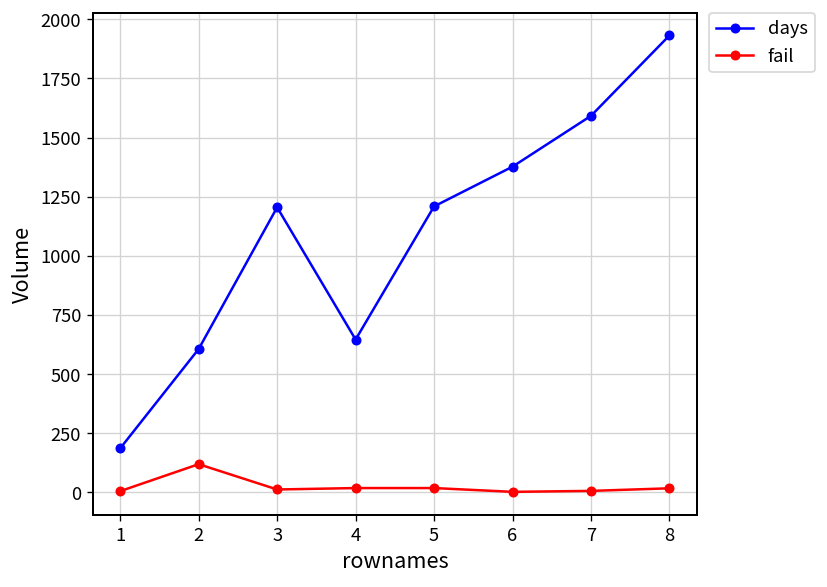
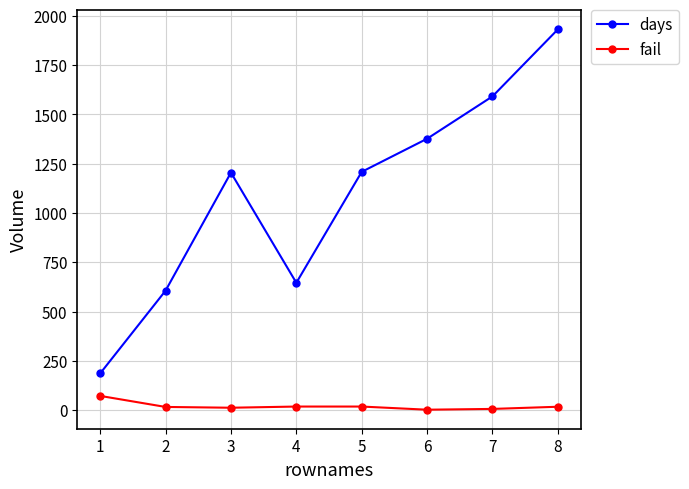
fail, 1: 10 -> 70
fail, 2: 120 -> 20
